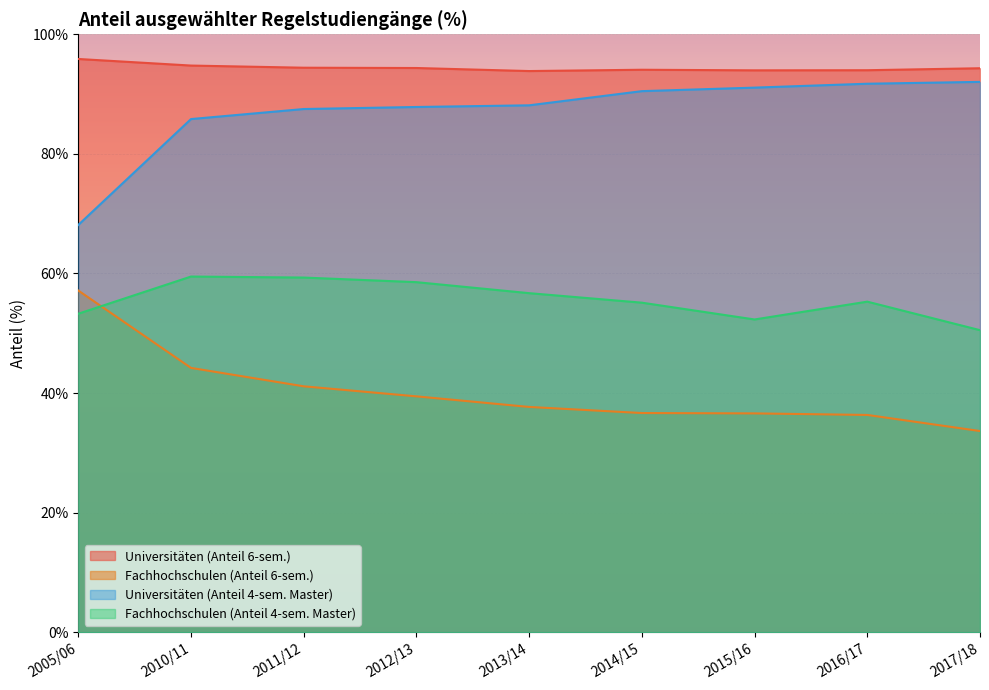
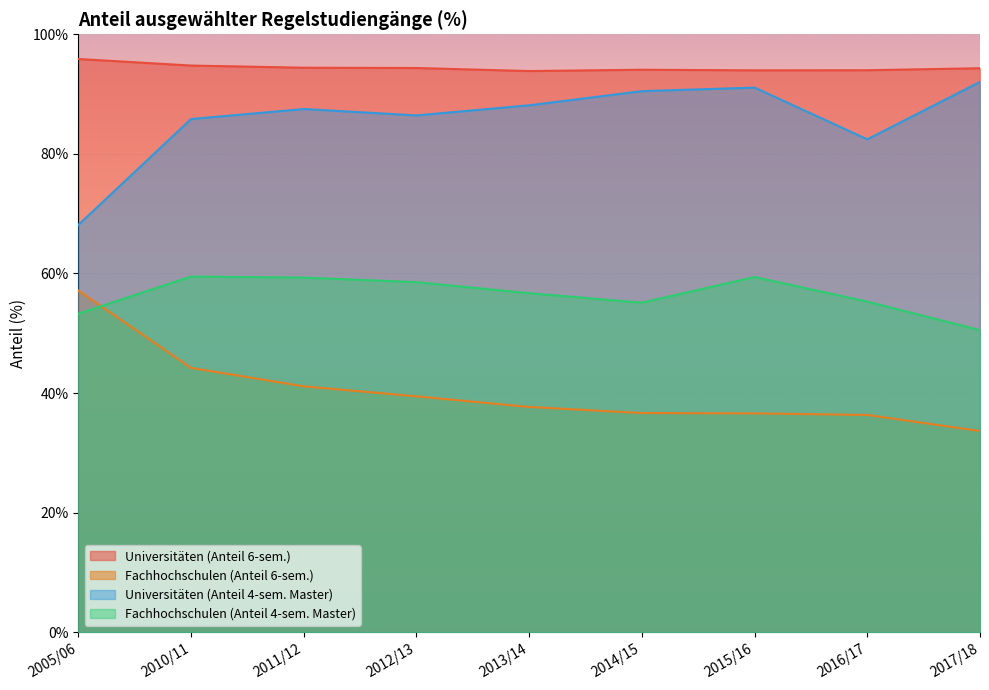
Universitäten (Anteil 4-sem. Master), 2012/13: 88% -> 86%
Fachhochschulen (Anteil 4-sem. Master), 2015/16: 52% -> 59%
Universitäten (Anteil 4-sem. Master), 2016/17: 92% -> 82%
